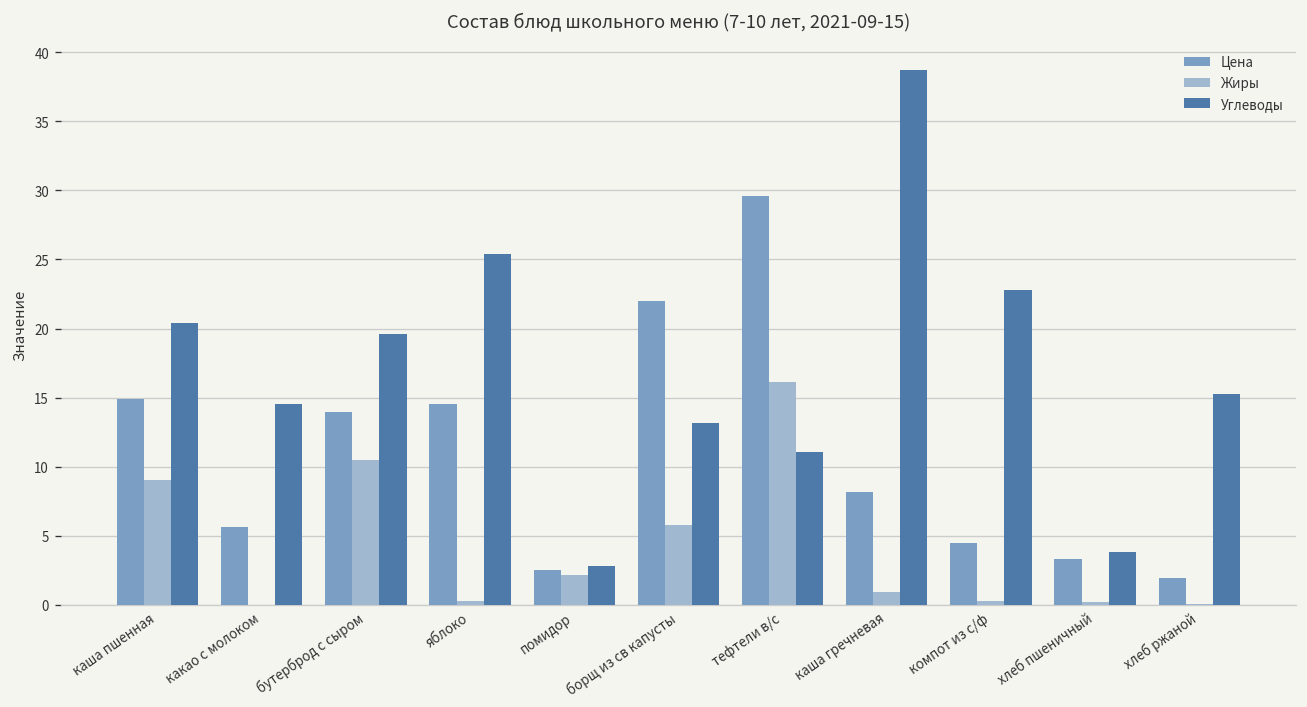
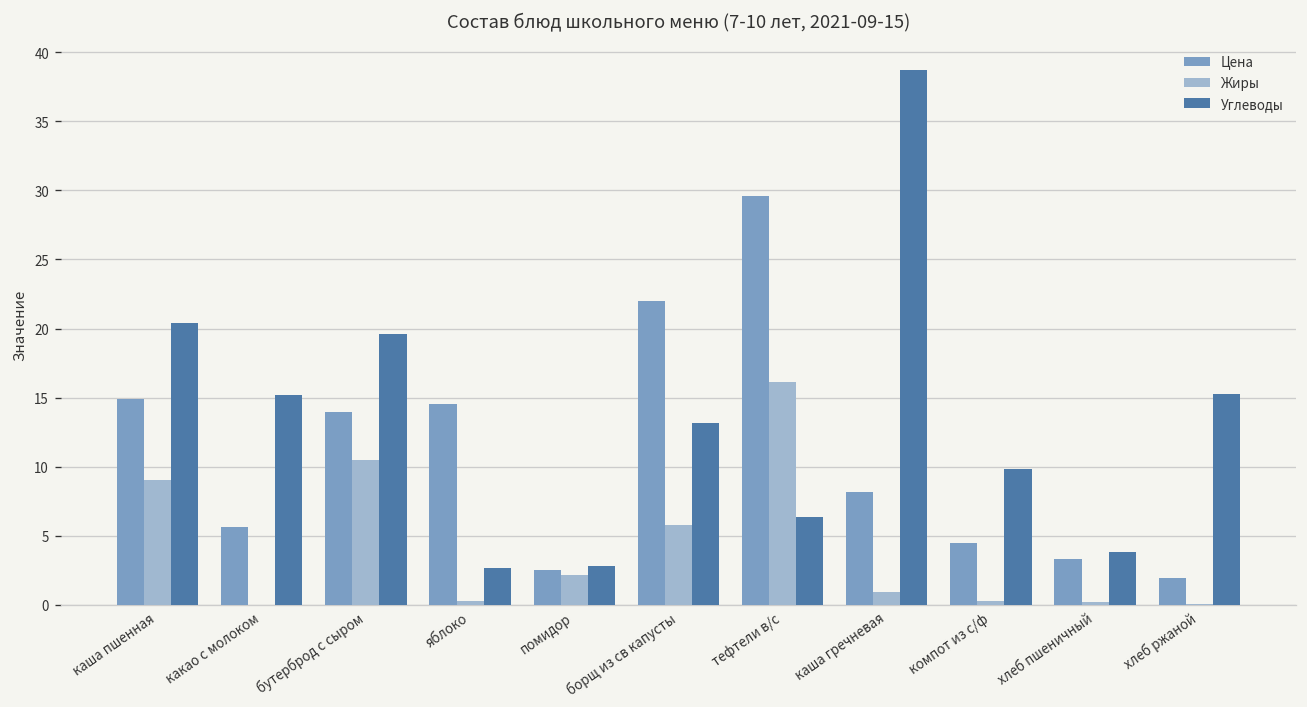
Углеводы, какао с молоком: 14.5 -> 15.2
Углеводы, яблоко: 25.4 -> 2.7
Углеводы, тефтели в/с: 11.1 -> 6.3
Углеводы, компот из с/ф: 22.8 -> 9.8
